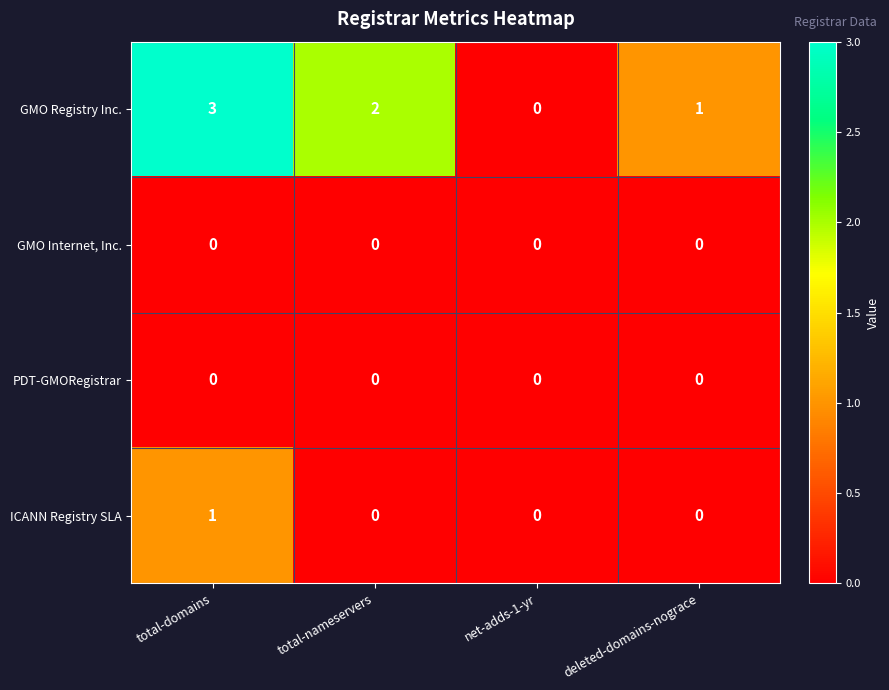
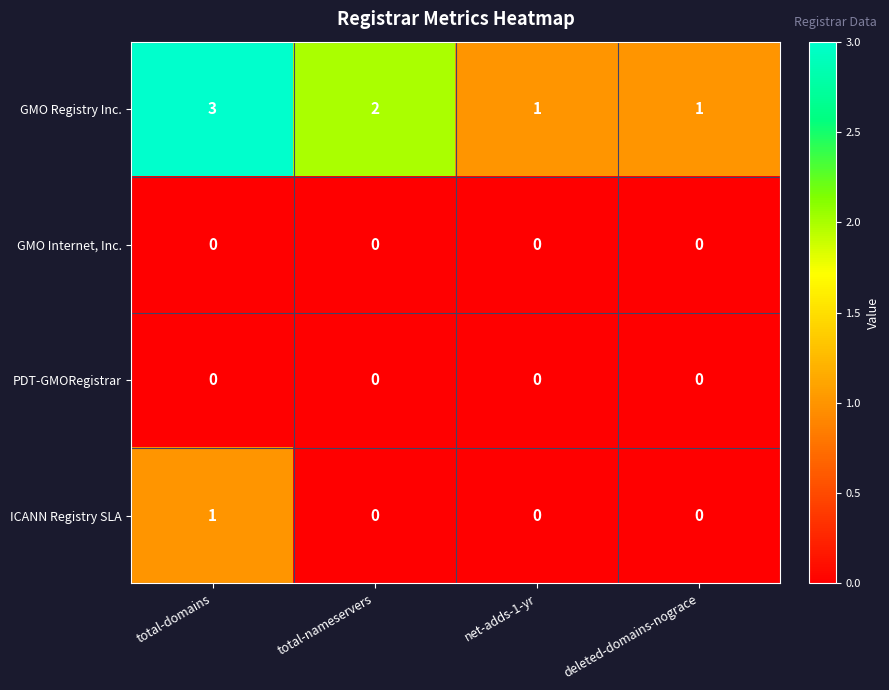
GMO Registry Inc., net-adds-1-yr: 0 -> 1
